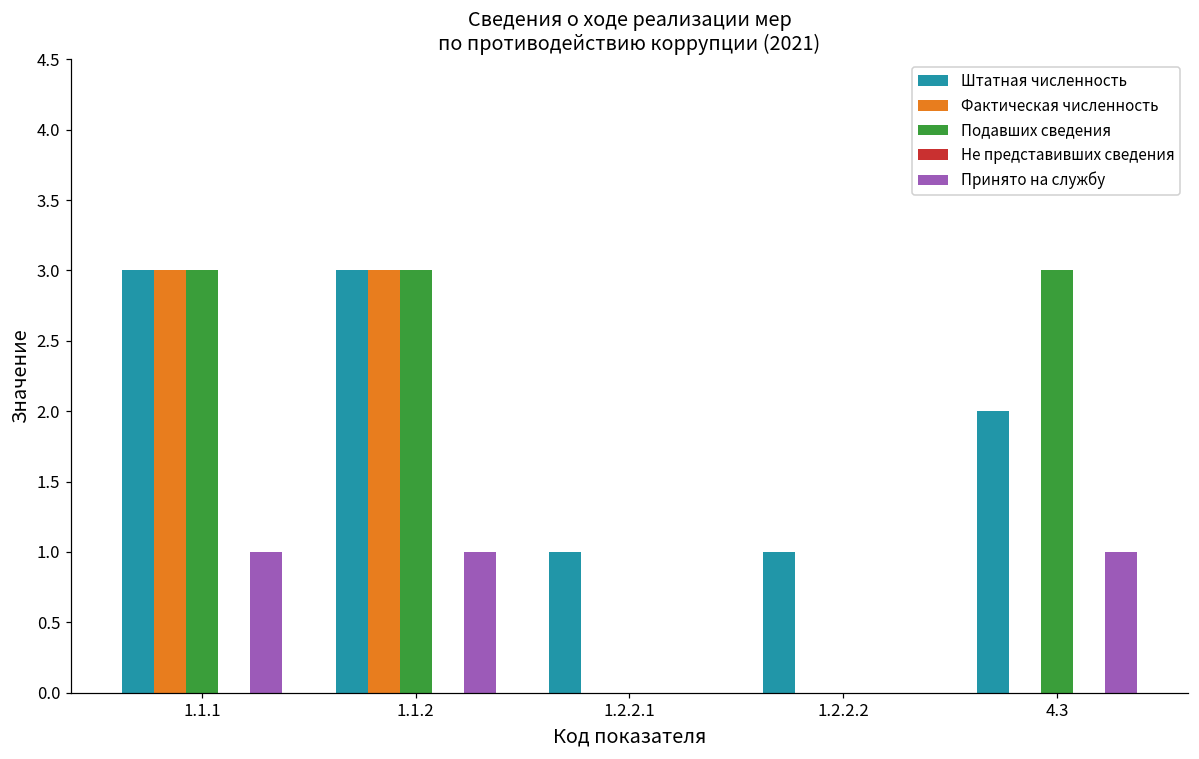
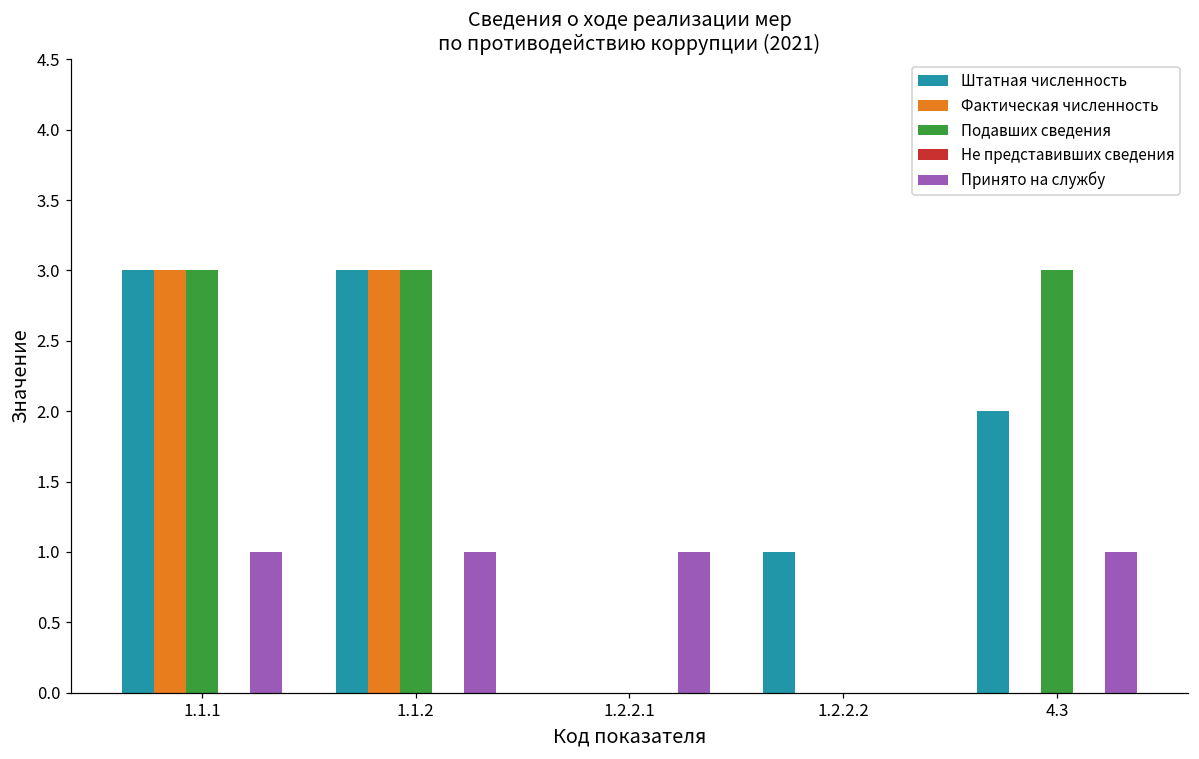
Штатная численность, 1.2.2.1: 1 -> 0
Принято на службу, 1.2.2.1: 0 -> 1
